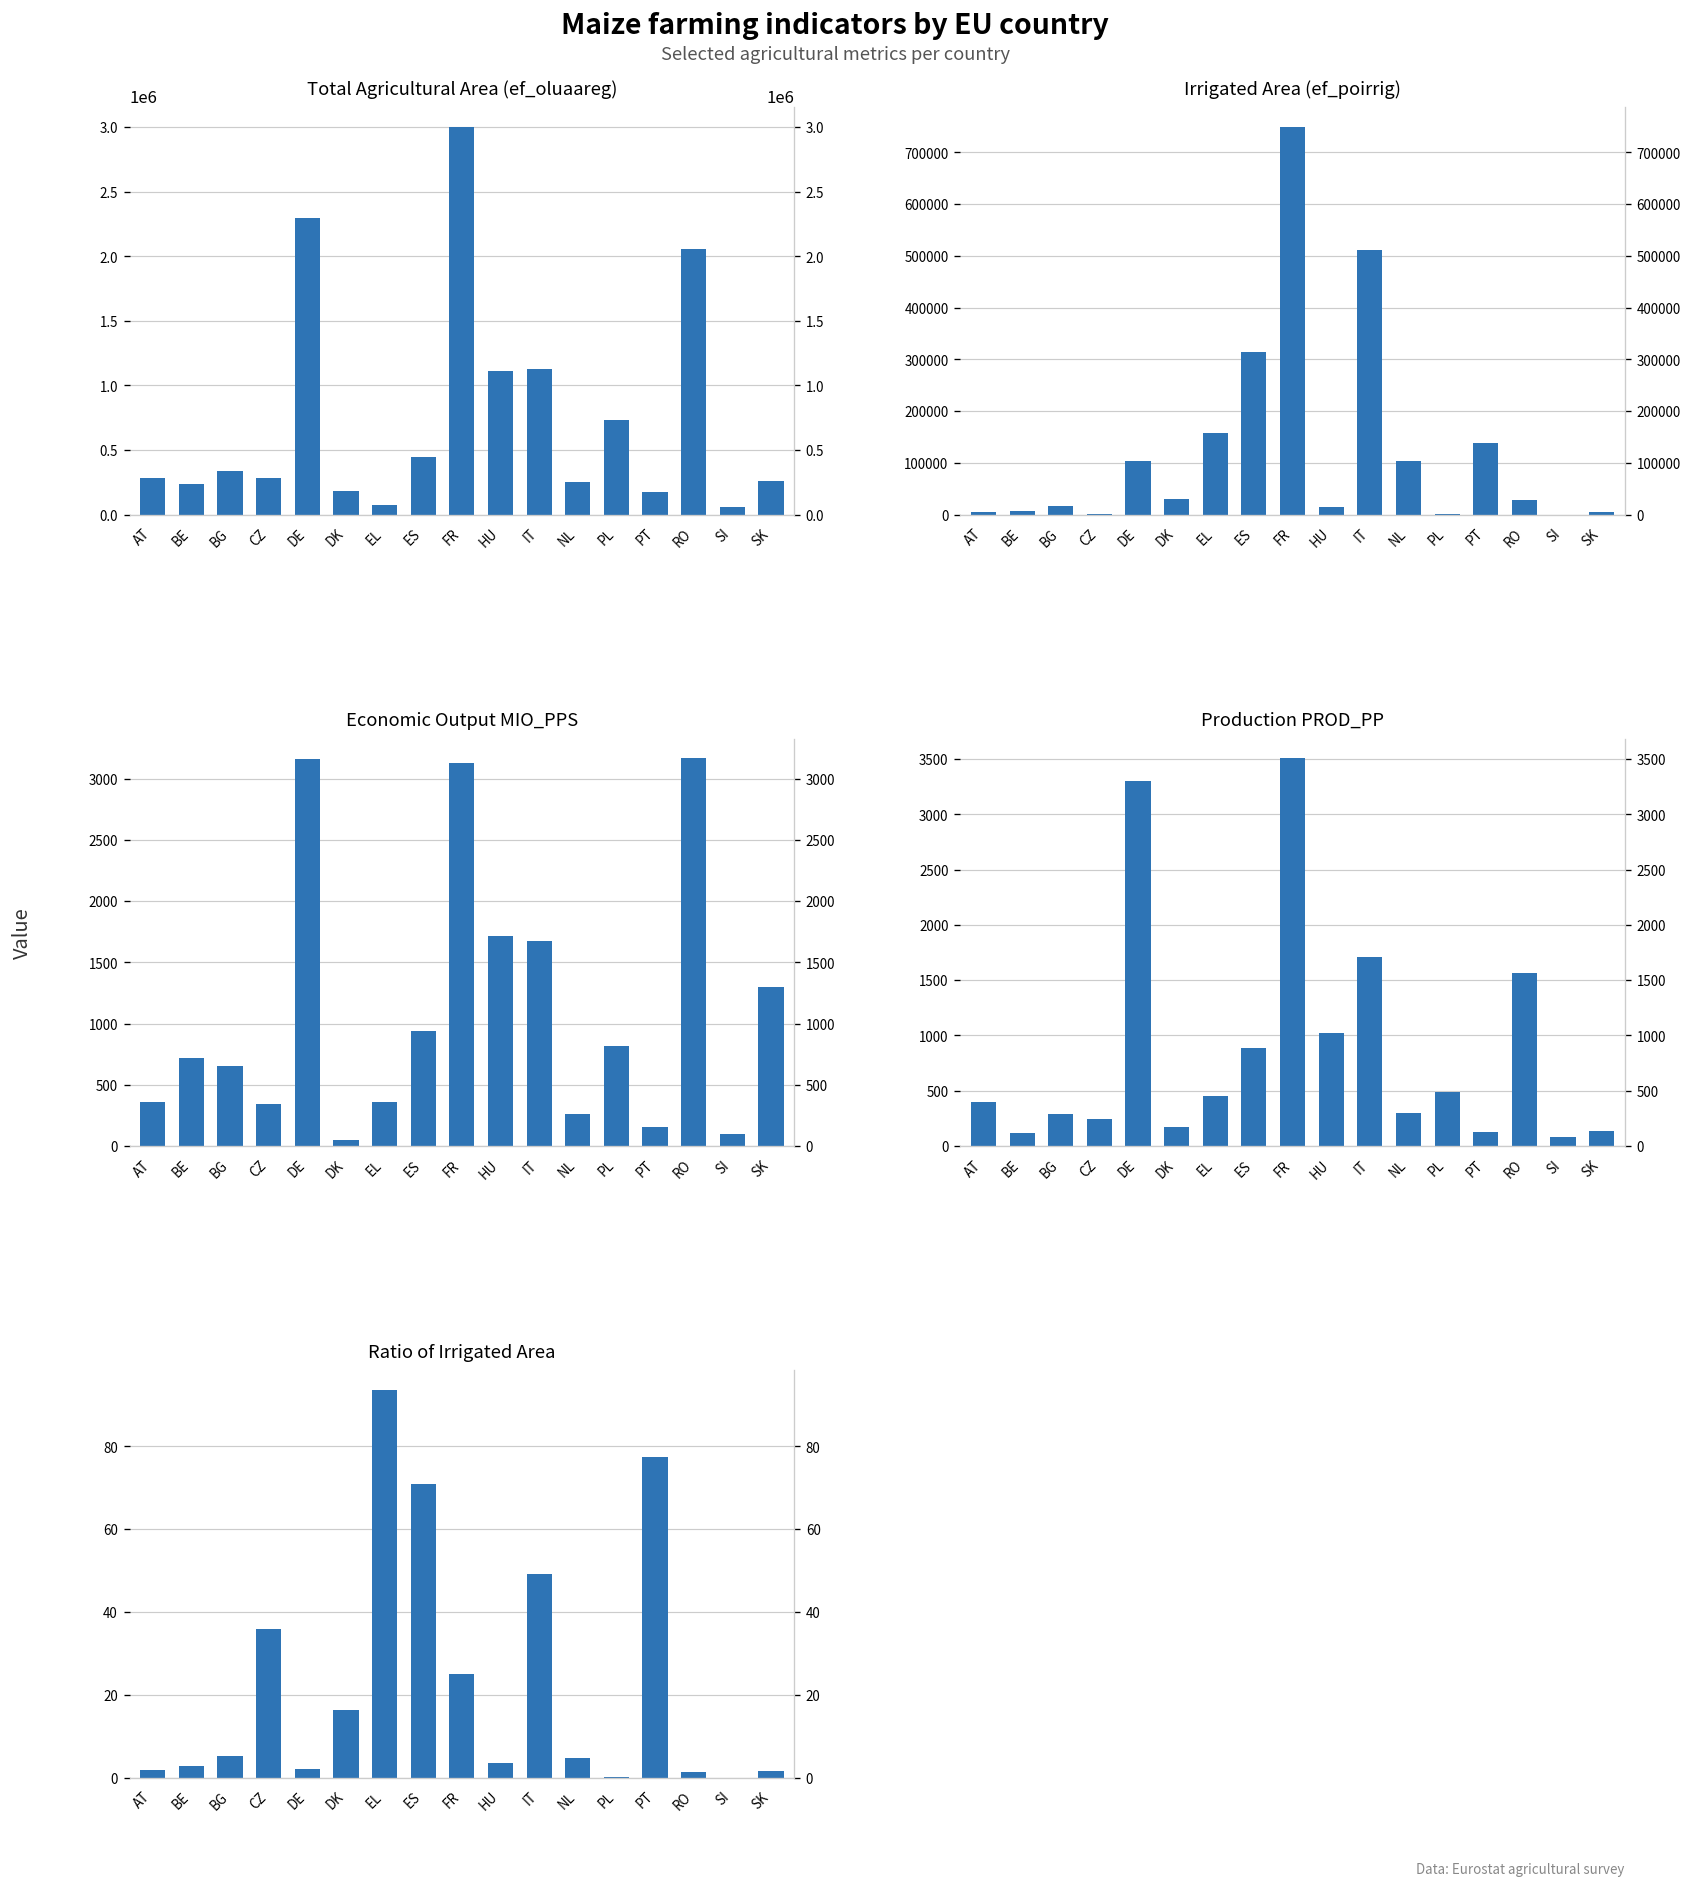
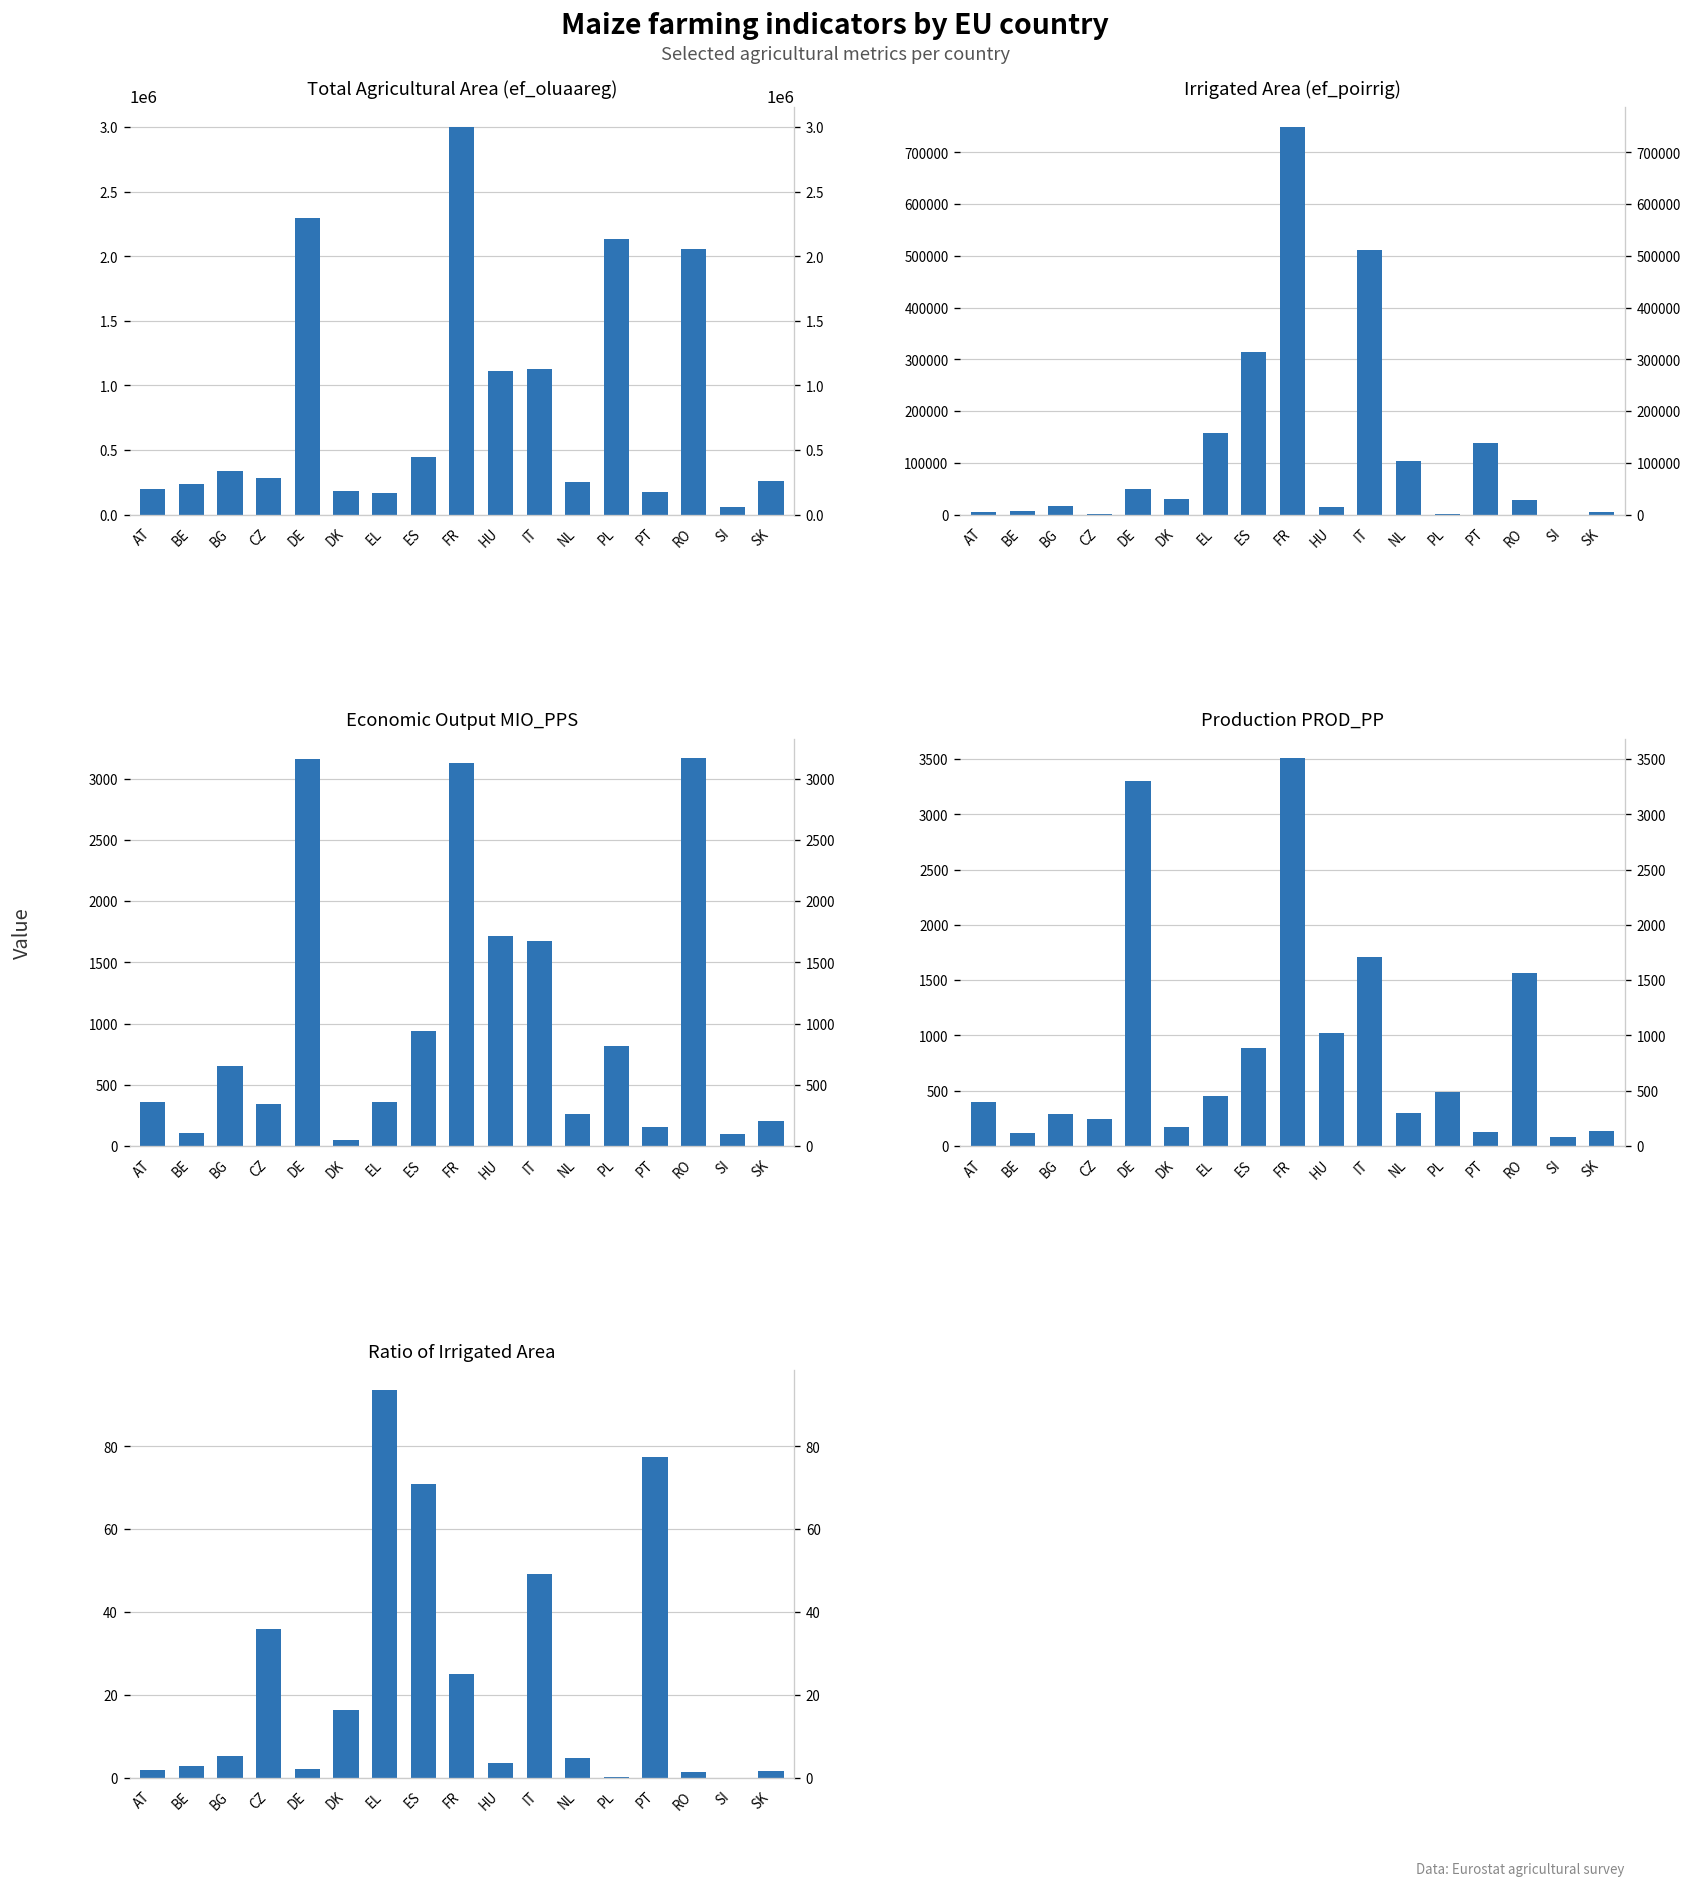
Total Agricultural Area (ef_oluaareg), AT: 280000 -> 200000
Total Agricultural Area (ef_oluaareg), EL: 80000 -> 170000
Total Agricultural Area (ef_oluaareg), PL: 730000 -> 2130000
Irrigated Area (ef_poirrig), DE: 100000 -> 50000
Economic Output MIO_PPS, BE: 720 -> 110
Economic Output MIO_PPS, SK: 1300 -> 210
